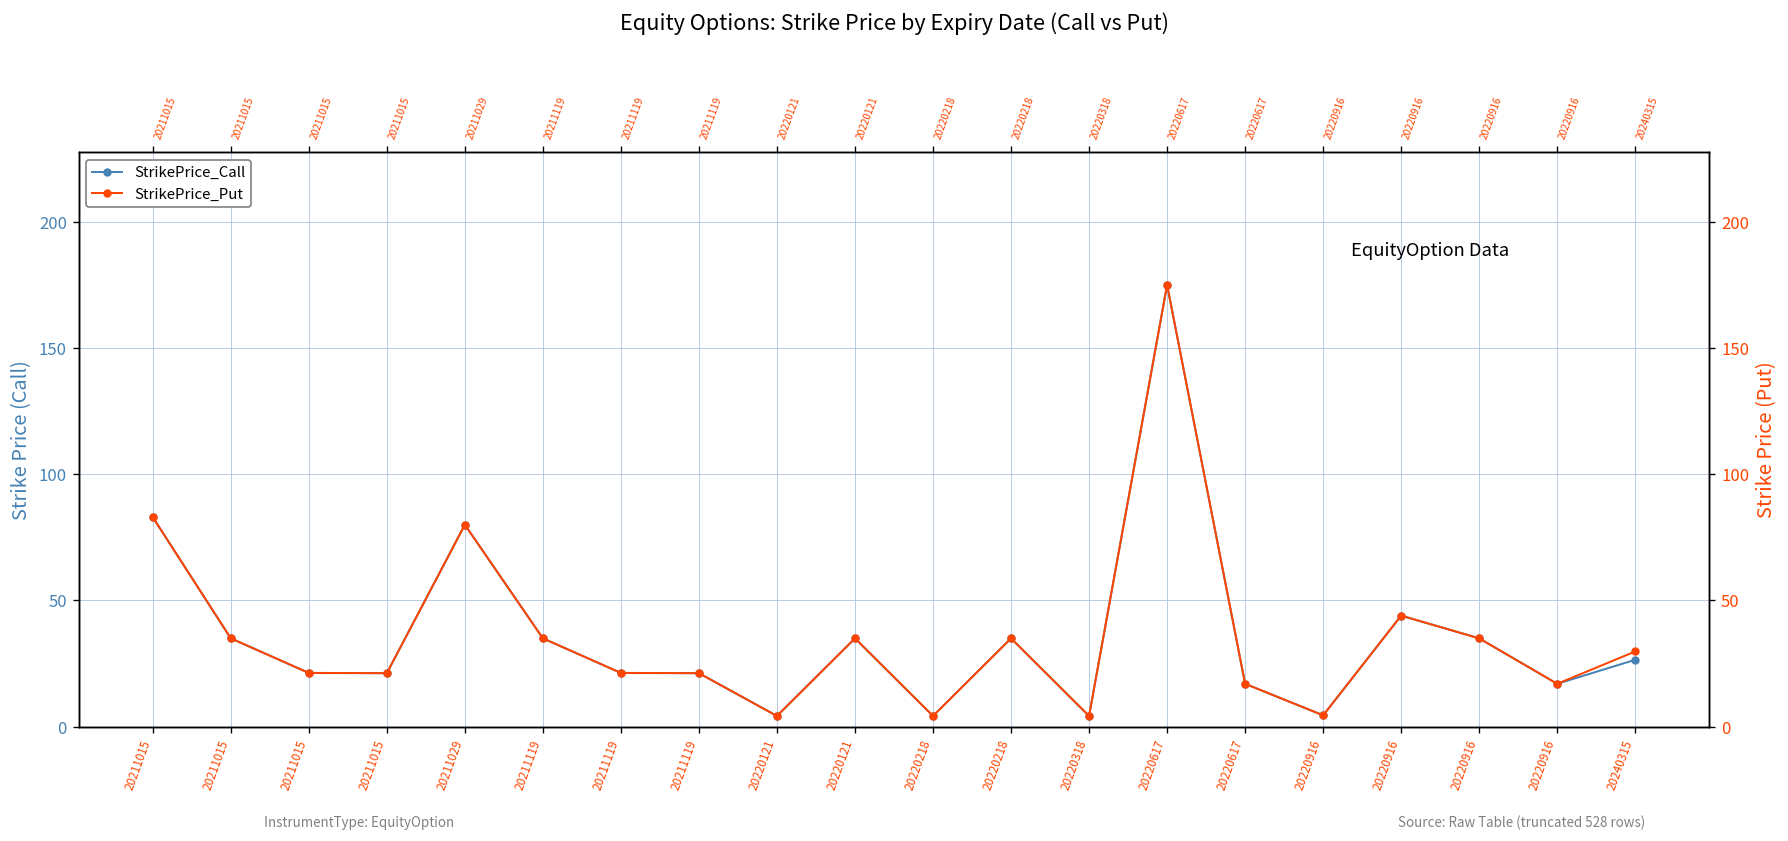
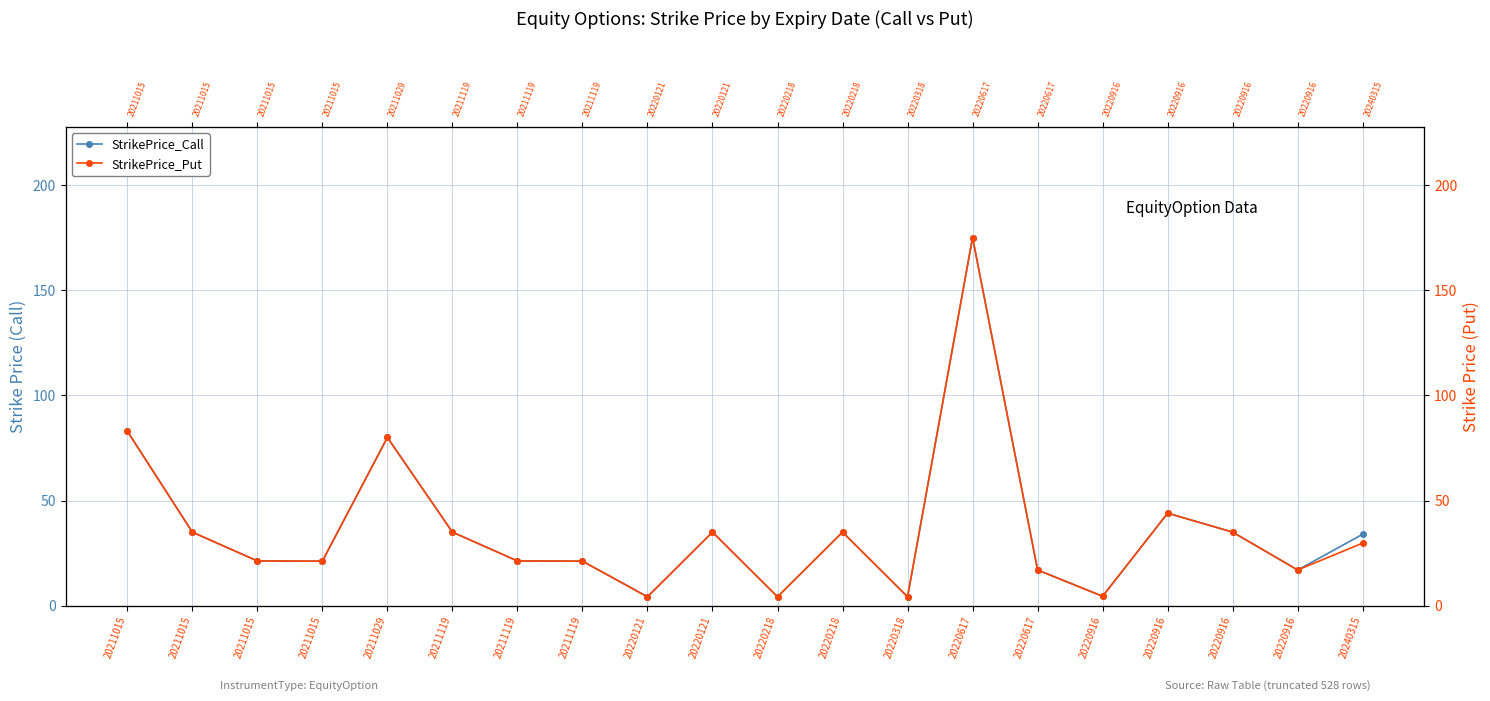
StrikePrice_Call, 20240315: 27 -> 34
